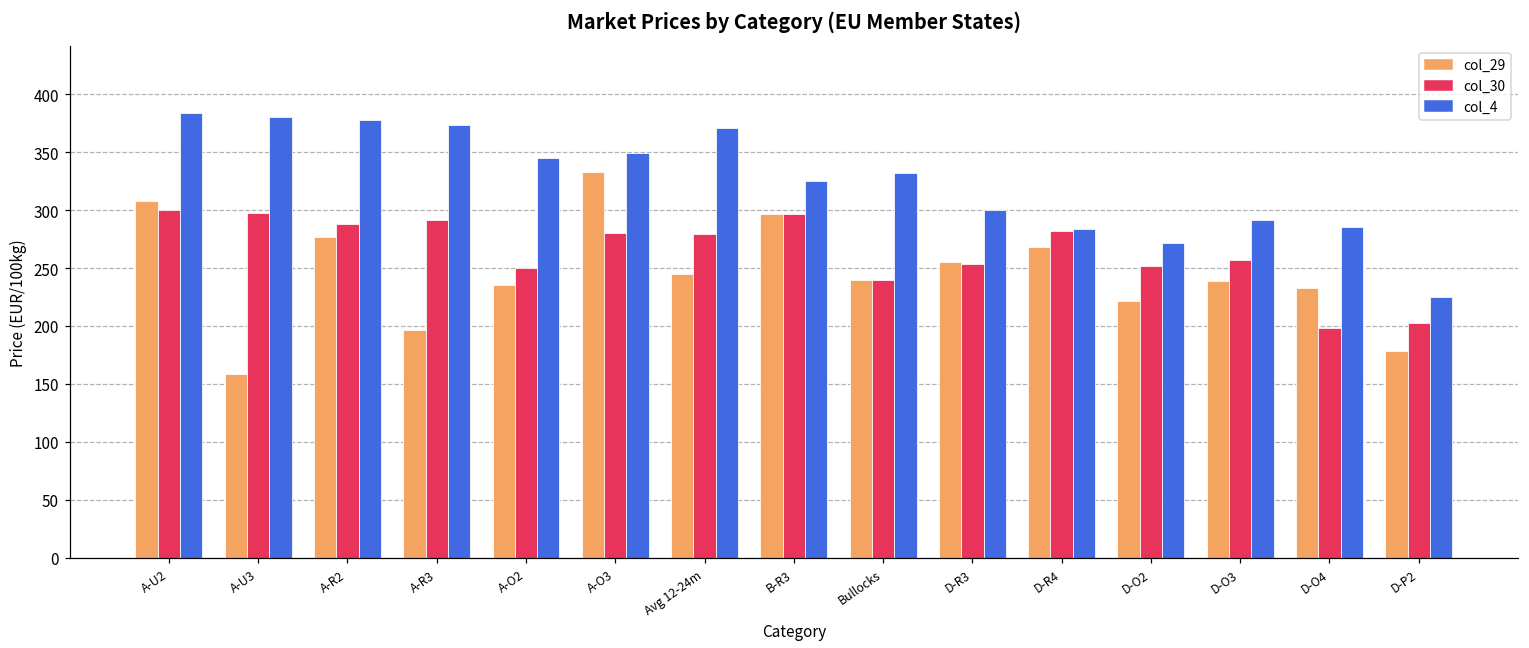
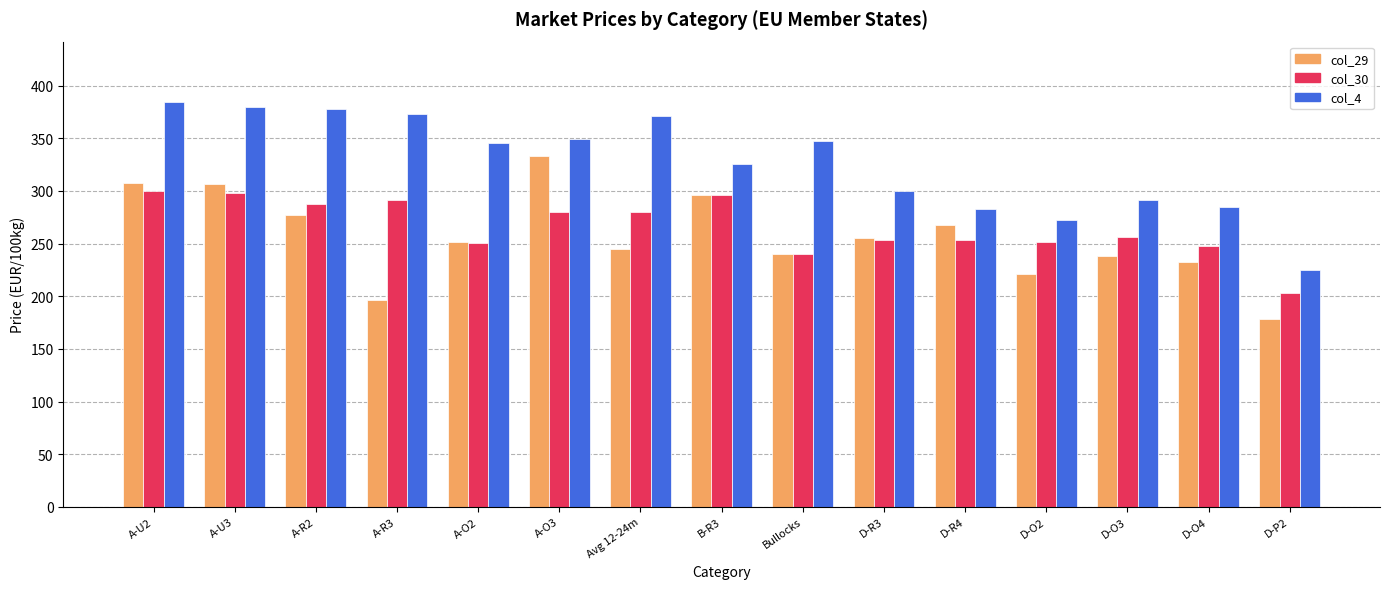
col_29, A-U3: 158 -> 307
col_29, A-O2: 236 -> 252
col_4, Bullocks: 332 -> 347
col_30, D-R4: 282 -> 253
col_30, D-O4: 198 -> 248
